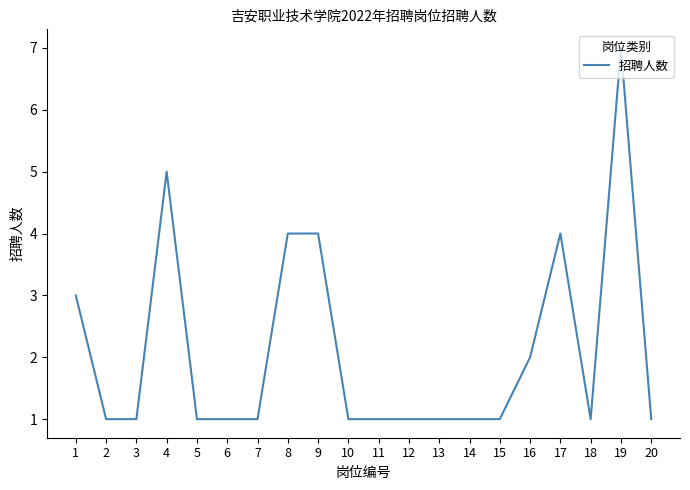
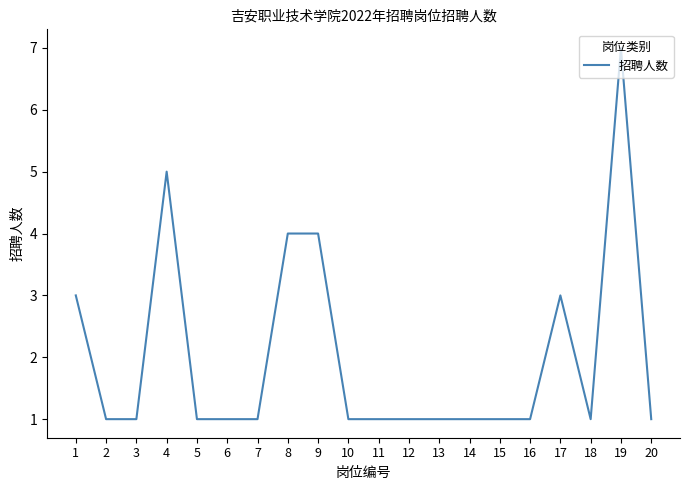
16: 2 -> 1
17: 4 -> 3
